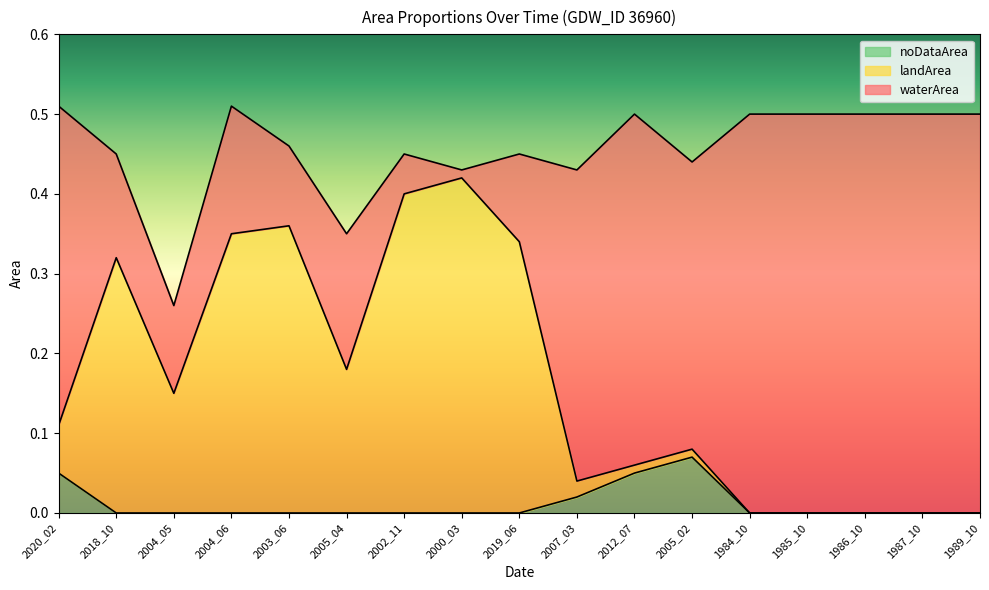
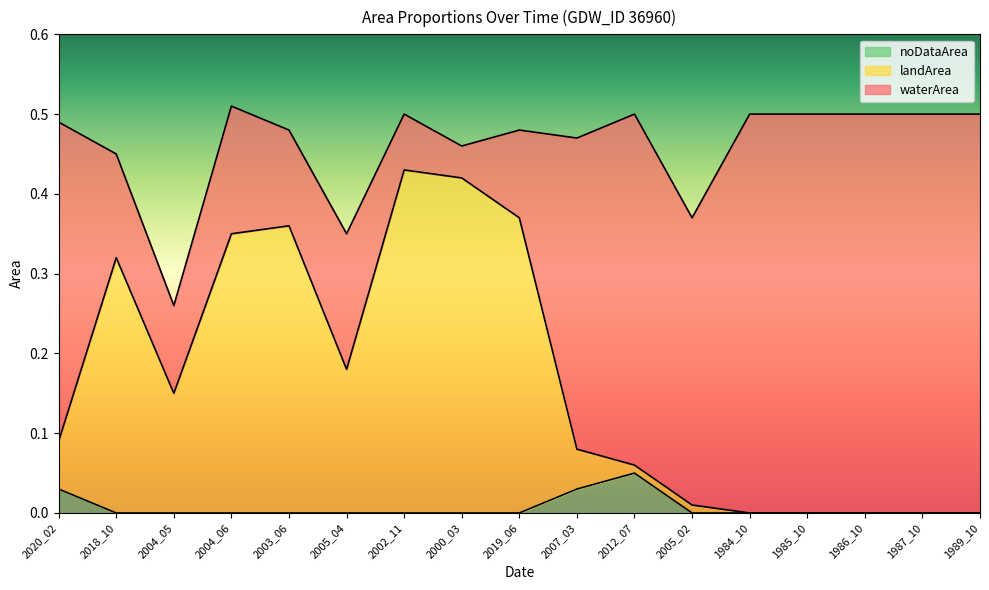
noDataArea, 2020_02: 0.05 -> 0.03
waterArea, 2003_06: 0.10 -> 0.12
landArea, 2002_11: 0.40 -> 0.43
waterArea, 2002_11: 0.05 -> 0.07
waterArea, 2000_03: 0.01 -> 0.04
landArea, 2019_06: 0.34 -> 0.37
noDataArea, 2007_03: 0.02 -> 0.03
landArea, 2007_03: 0.02 -> 0.05
noDataArea, 2005_02: 0.07 -> 0.00
